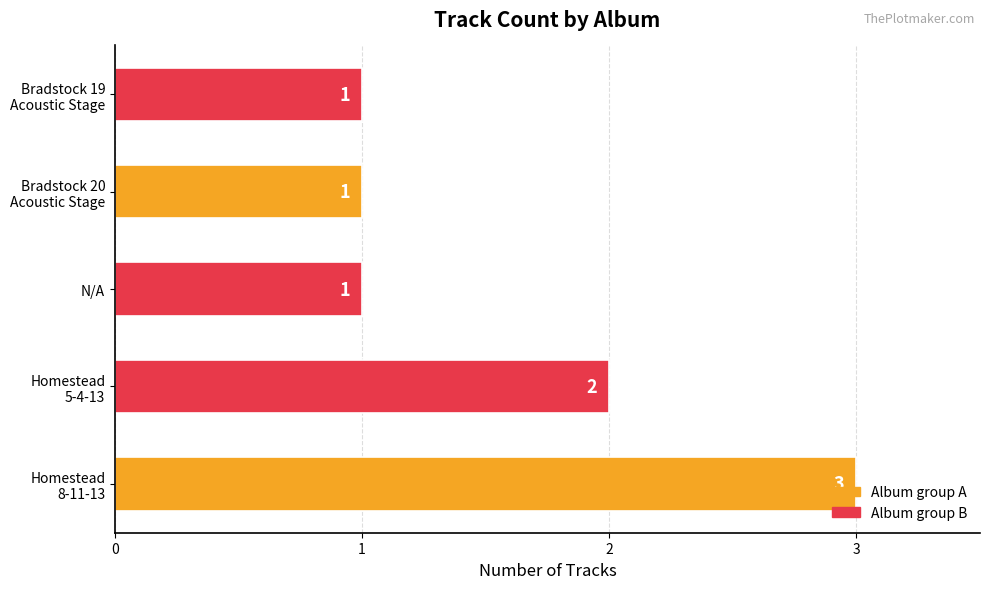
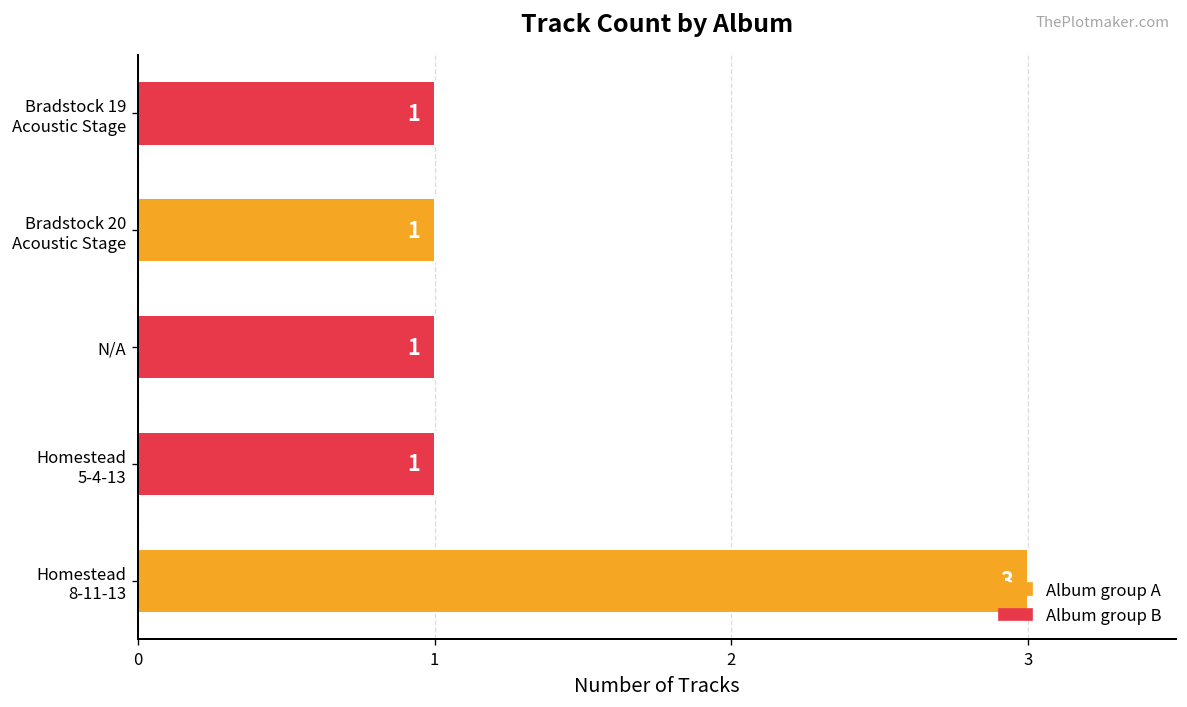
Homestead 5-4-13: 2 -> 1
